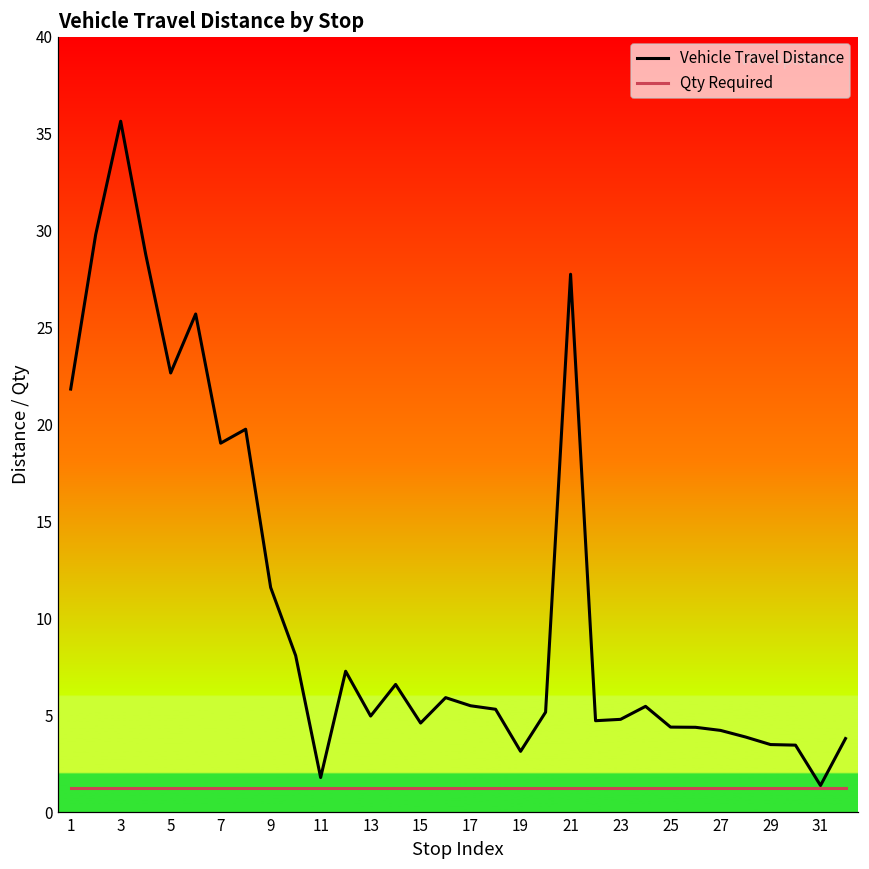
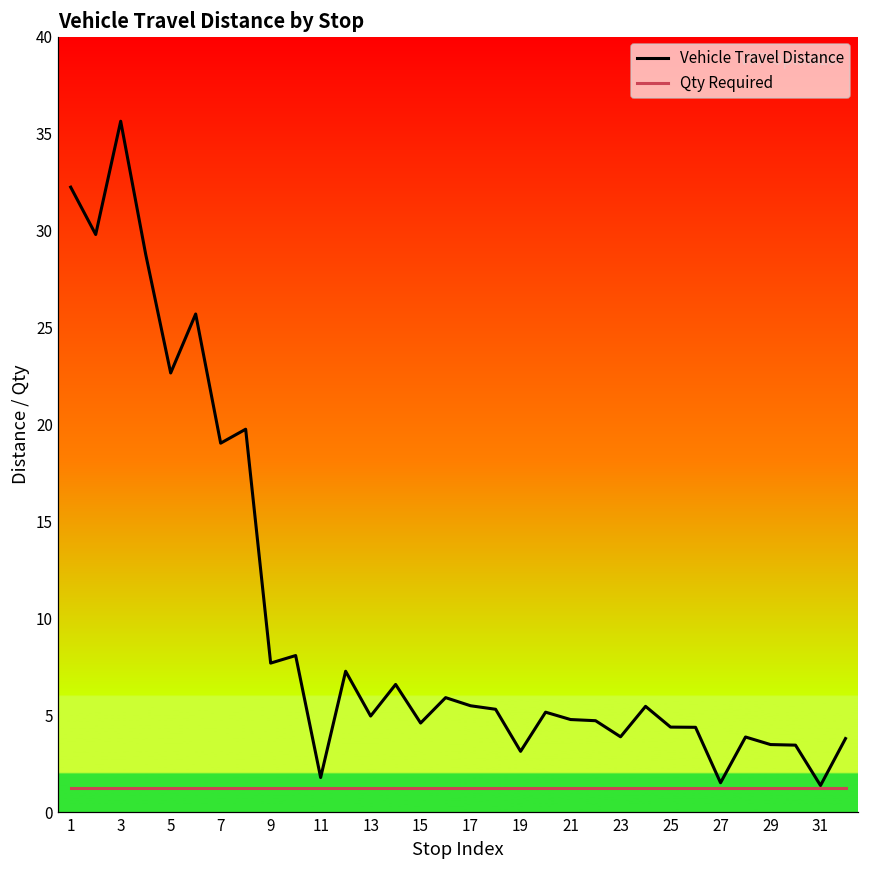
Vehicle Travel Distance, 1: 21.8 -> 32.2
Vehicle Travel Distance, 9: 11.6 -> 7.7
Vehicle Travel Distance, 21: 27.8 -> 4.8
Vehicle Travel Distance, 23: 4.8 -> 3.9
Vehicle Travel Distance, 27: 4.2 -> 1.5
